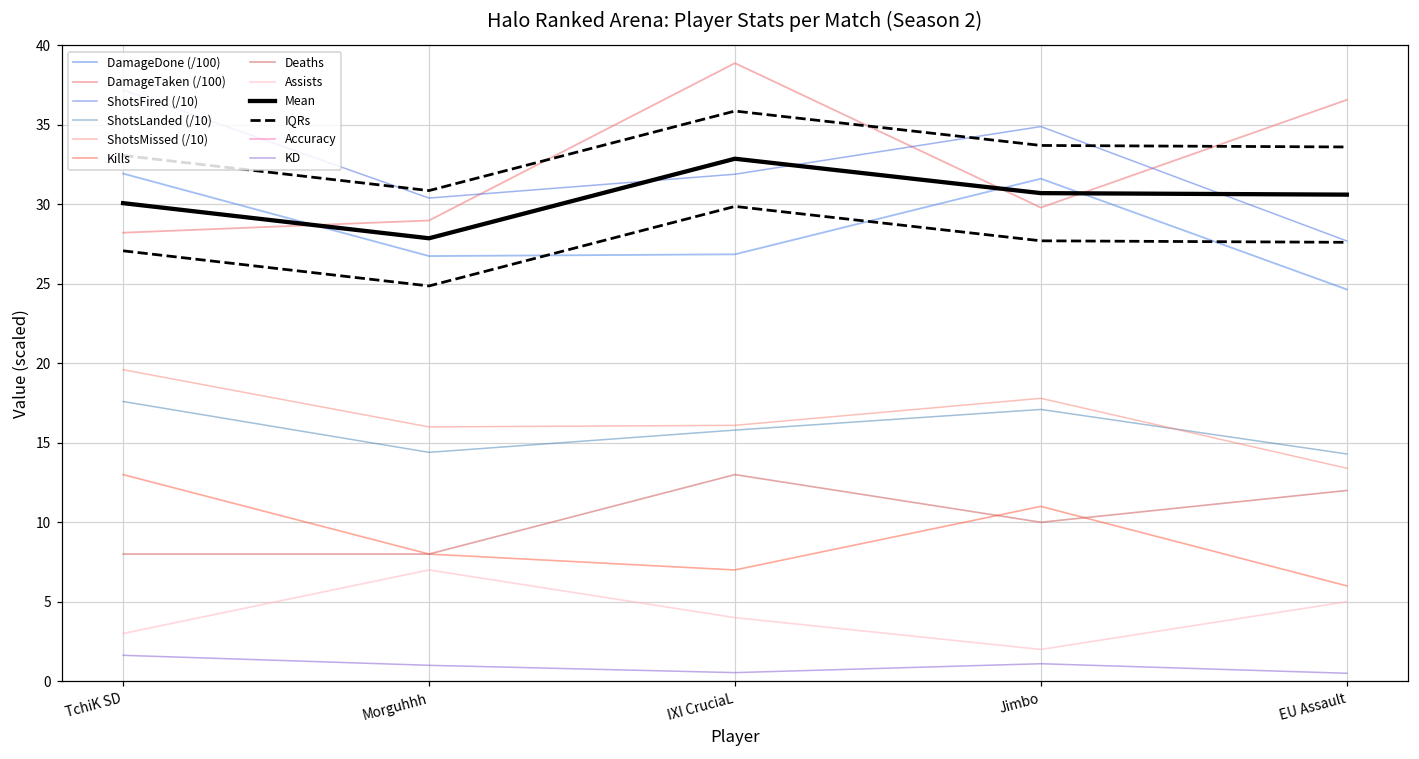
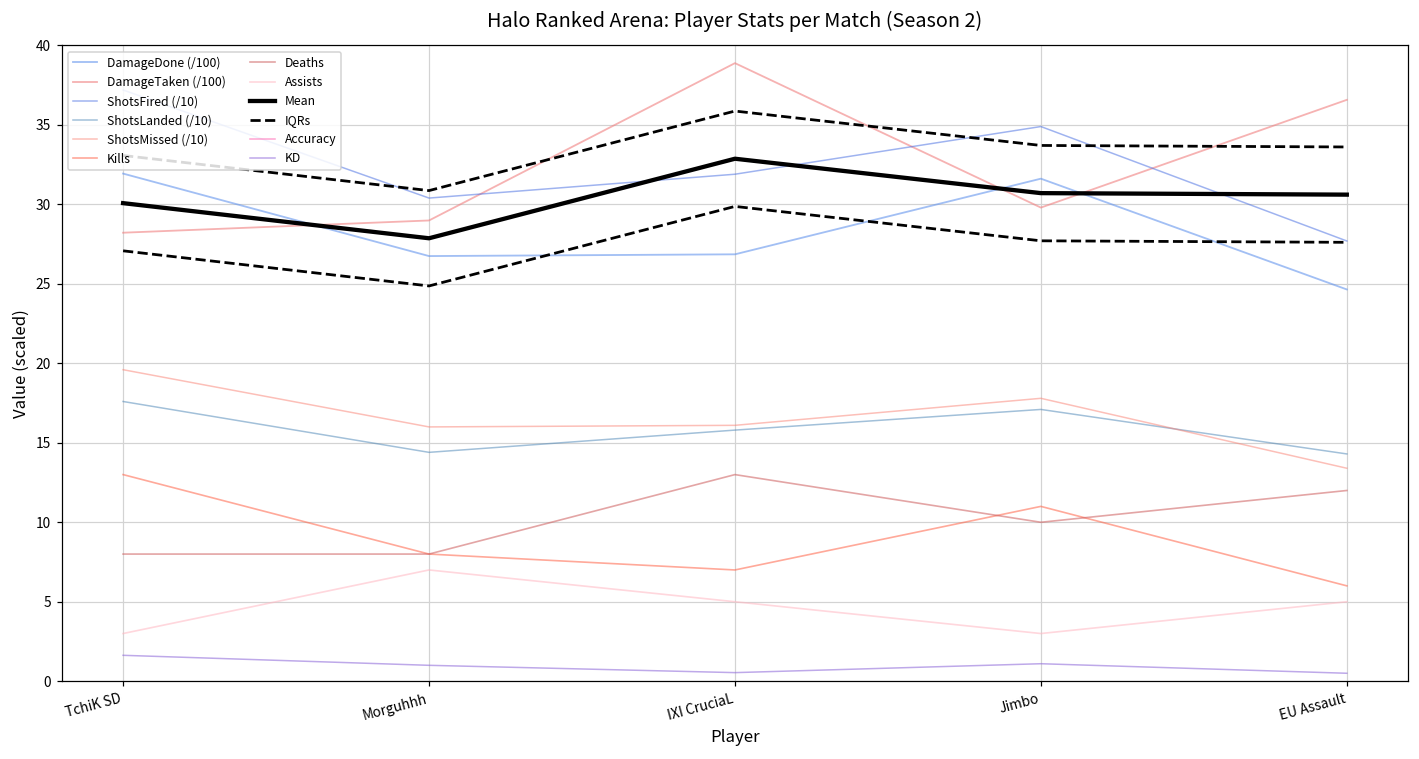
Assists, IXI CruciaL: 4 -> 5
Assists, Jimbo: 2 -> 3
